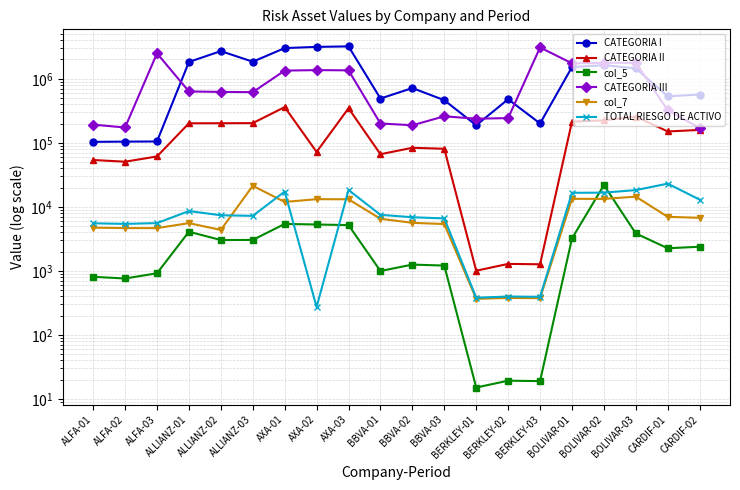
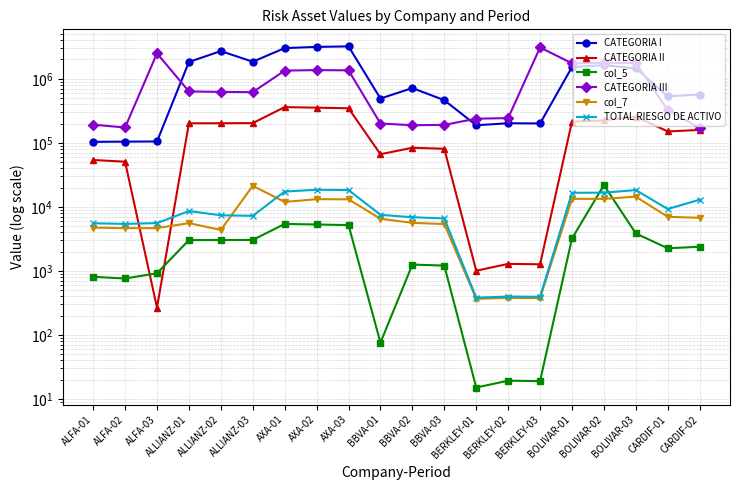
CATEGORIA II, ALFA-03: 60000 -> 270
col_5, ALLIANZ-01: 4000 -> 3000
CATEGORIA II, AXA-02: 70000 -> 400000
TOTAL RIESGO DE ACTIVO, AXA-02: 270 -> 18000
col_5, BBVA-01: 1000 -> 80
CATEGORIA III, BBVA-03: 260000 -> 190000
CATEGORIA I, BERKLEY-02: 500000 -> 200000
TOTAL RIESGO DE ACTIVO, CARDIF-01: 23000 -> 9000
